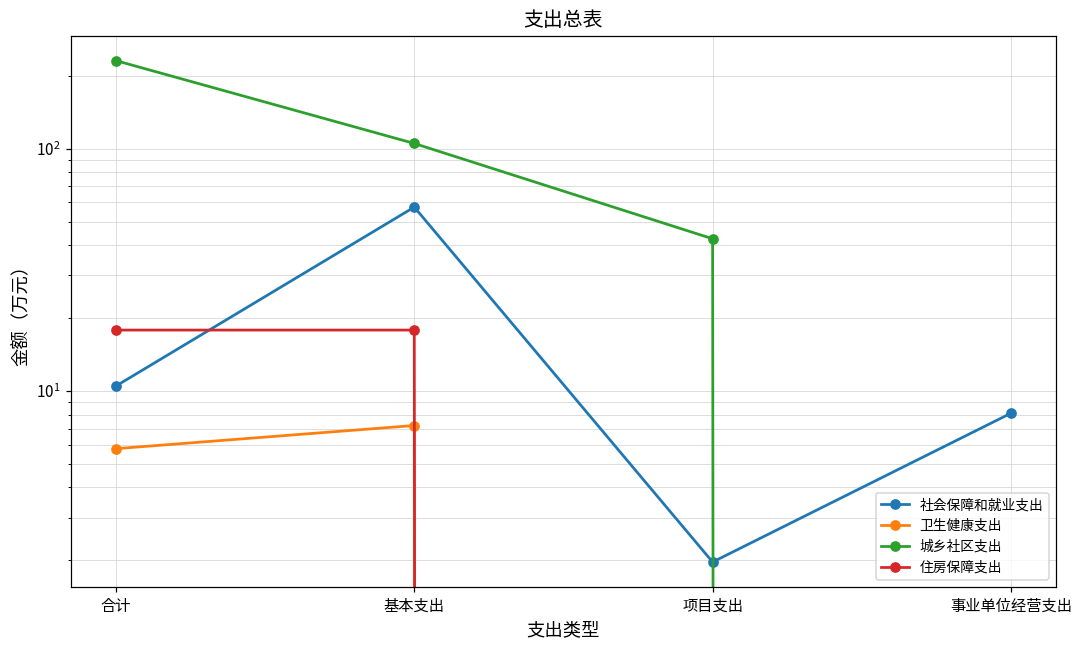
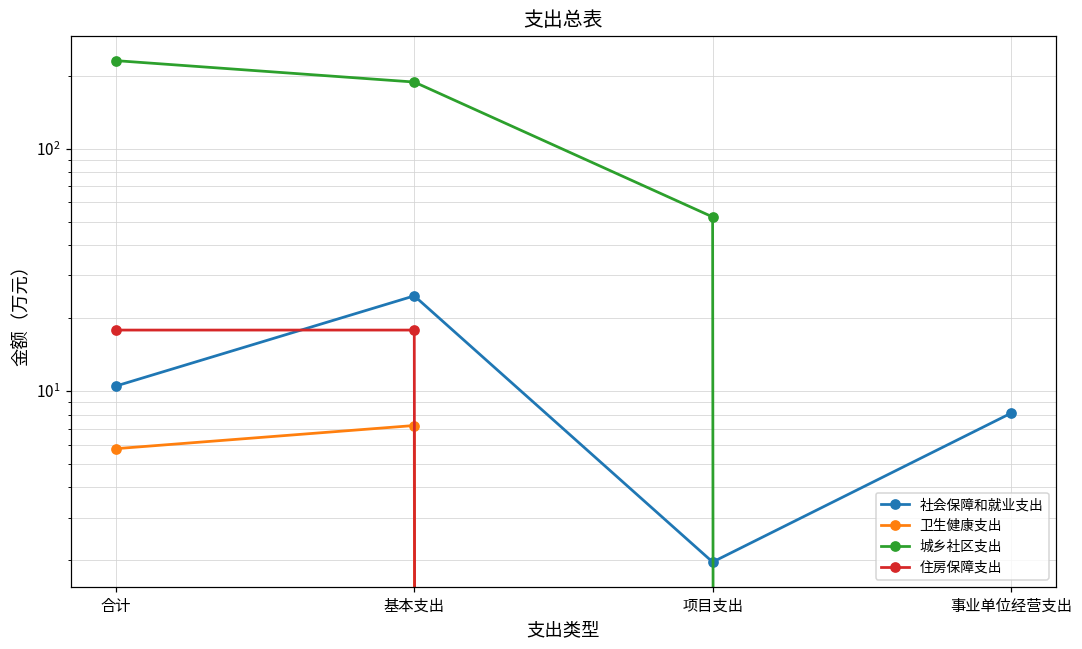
社会保障和就业支出, 基本支出: 57 -> 25
城乡社区支出, 基本支出: 110 -> 190
城乡社区支出, 项目支出: 43 -> 52
